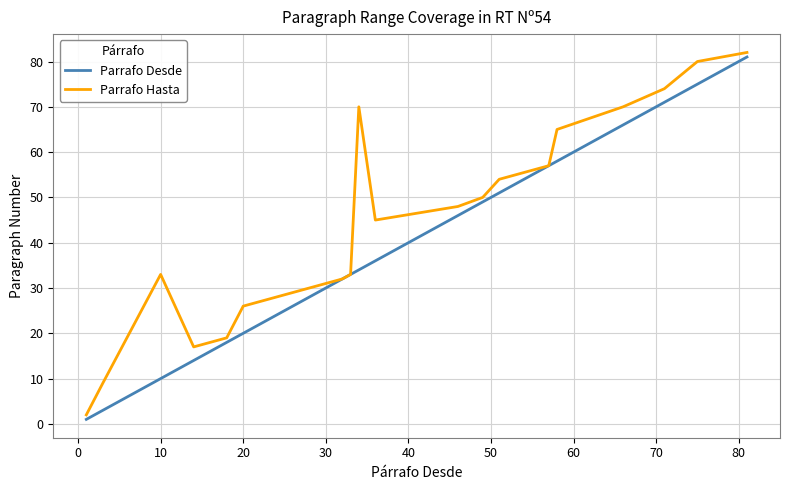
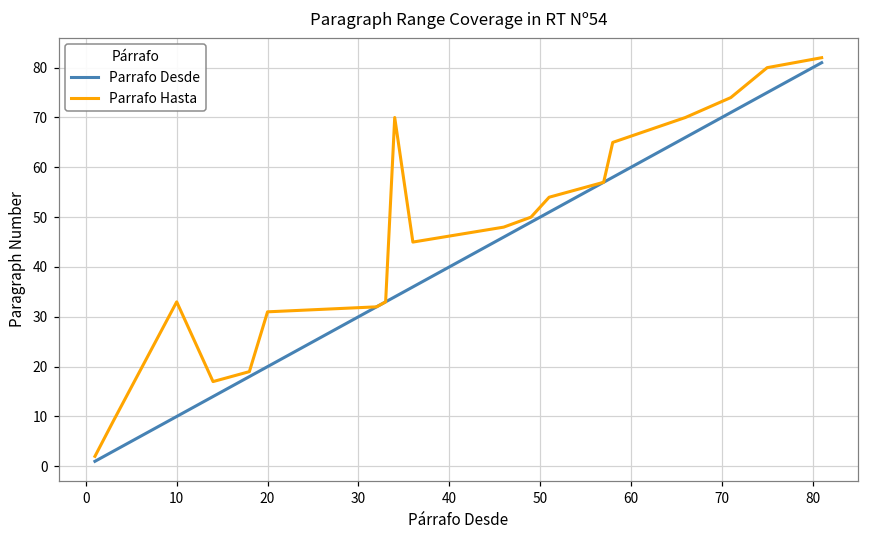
Parrafo Hasta, 20: 26 -> 31
